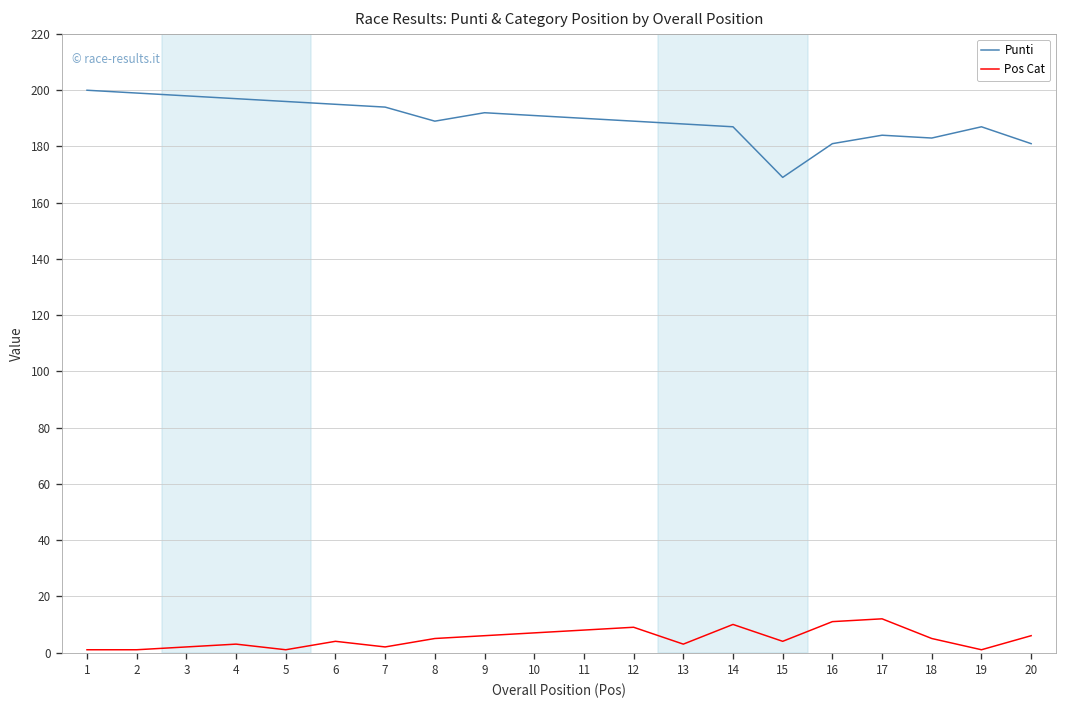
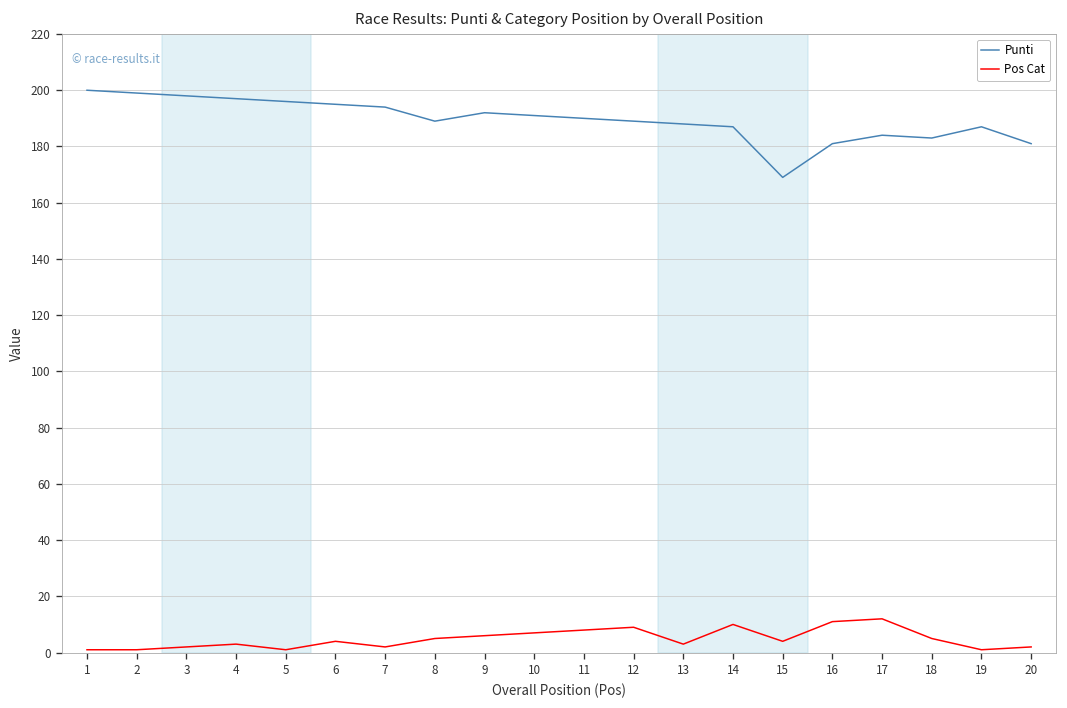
Pos Cat, 20: 6 -> 2
